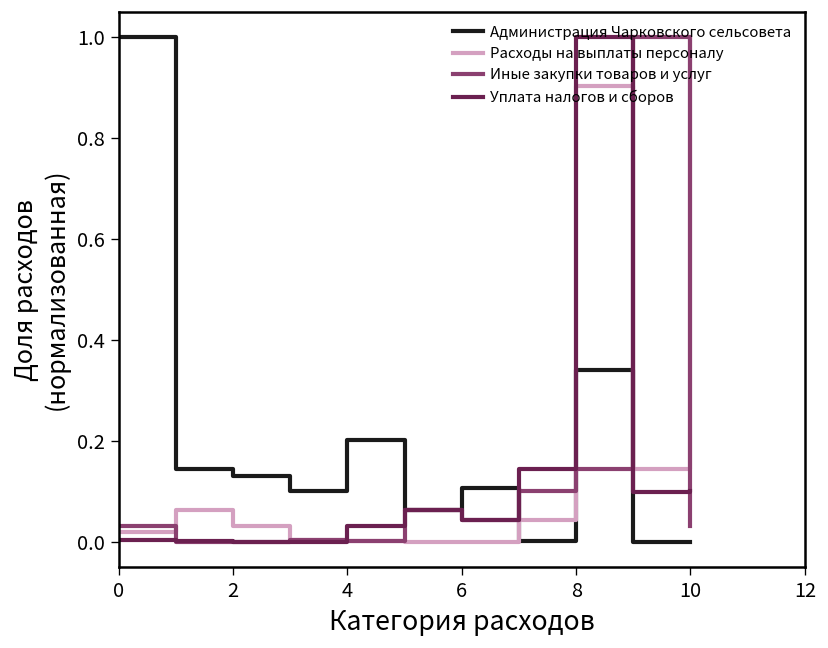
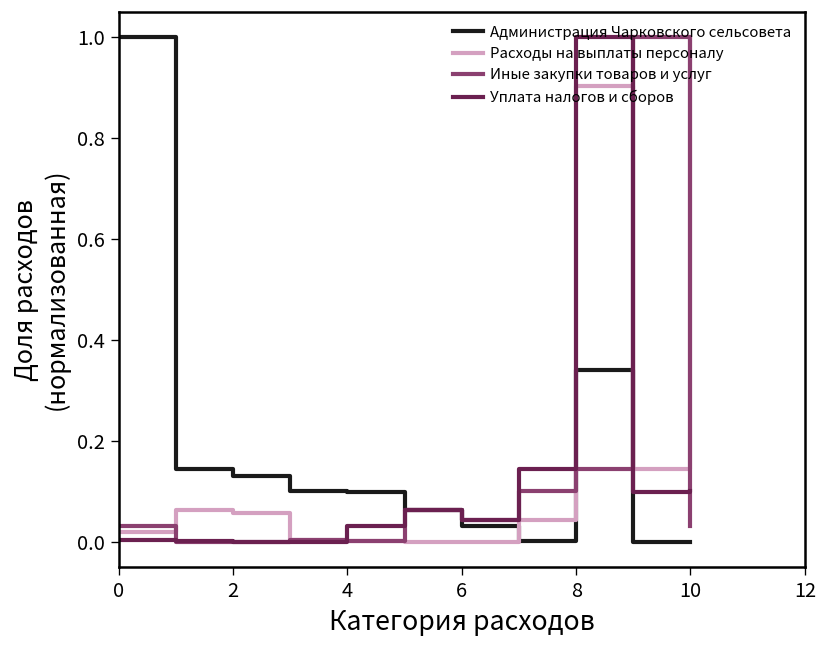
Расходы на выплаты персоналу, 2: 0.03 -> 0.06
Администрация Чарковского сельсовета, 4: 0.20 -> 0.10
Администрация Чарковского сельсовета, 6: 0.11 -> 0.03
